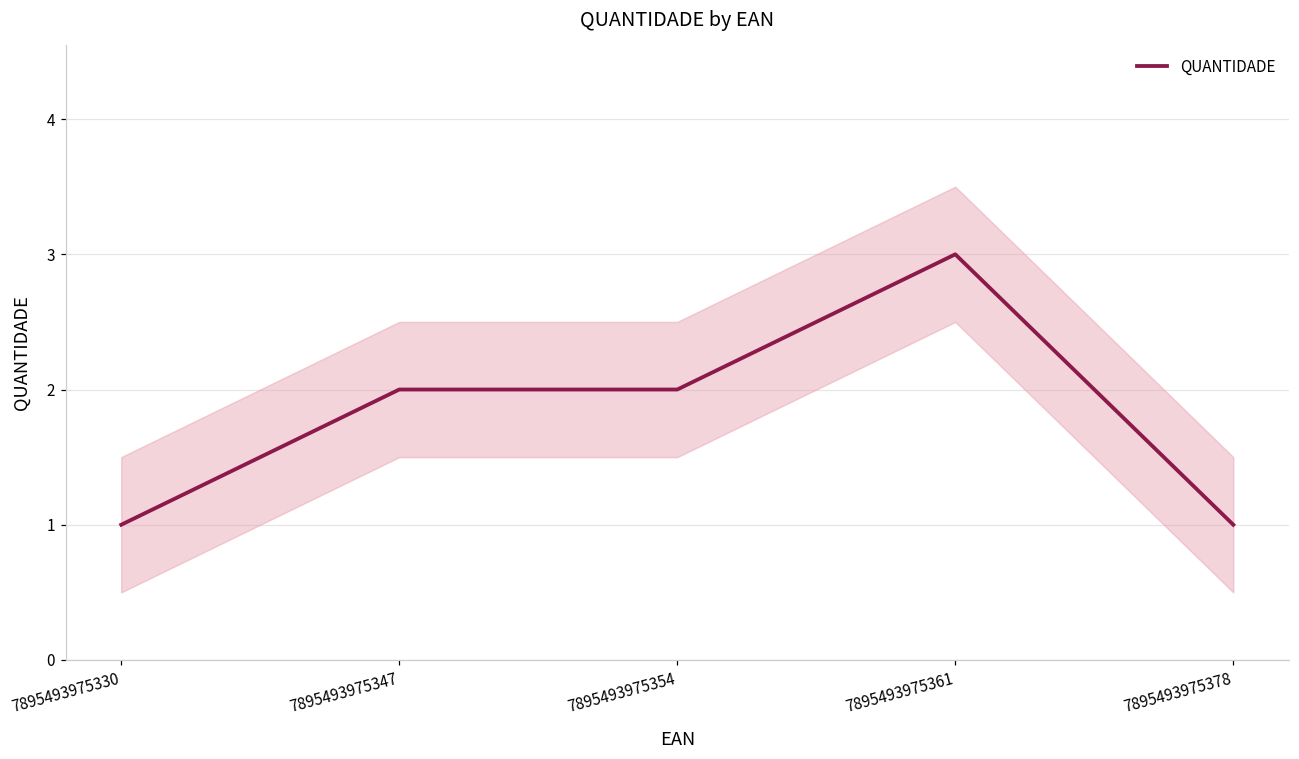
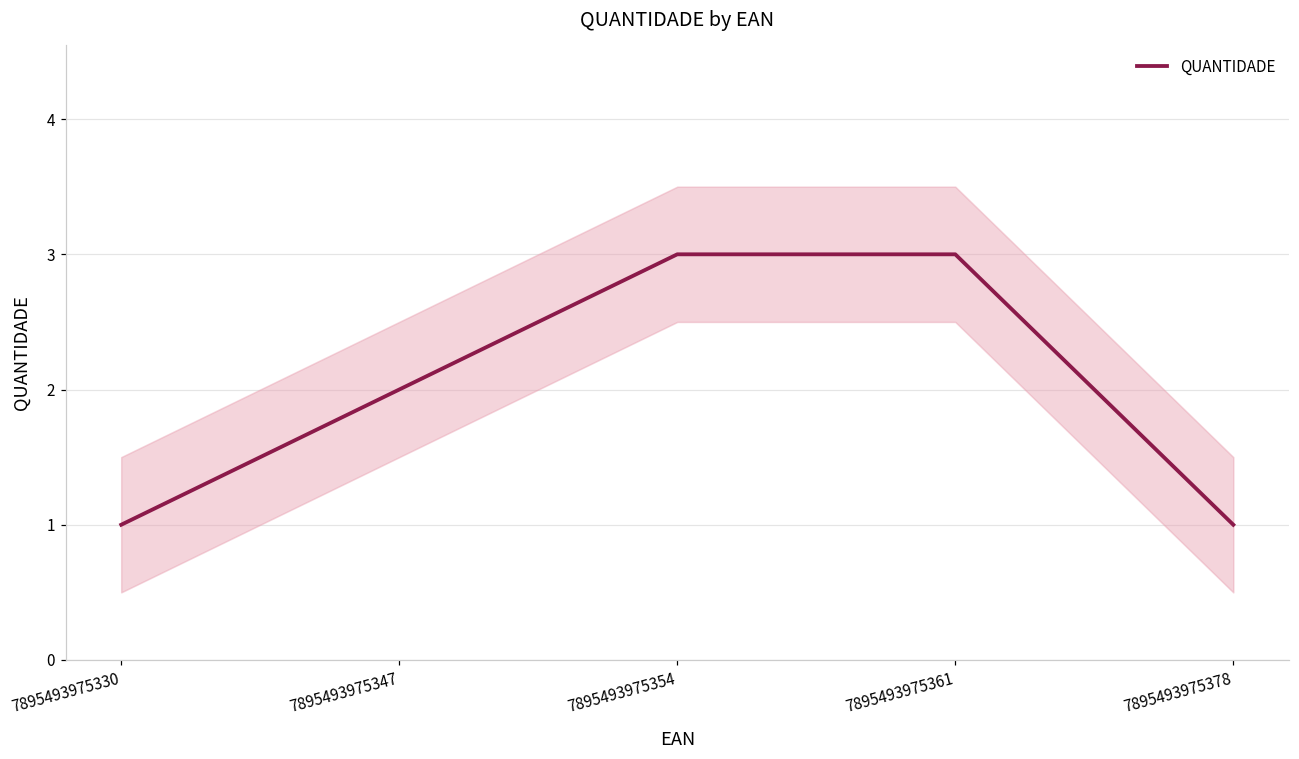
QUANTIDADE, 7895493975354: 2 -> 3
